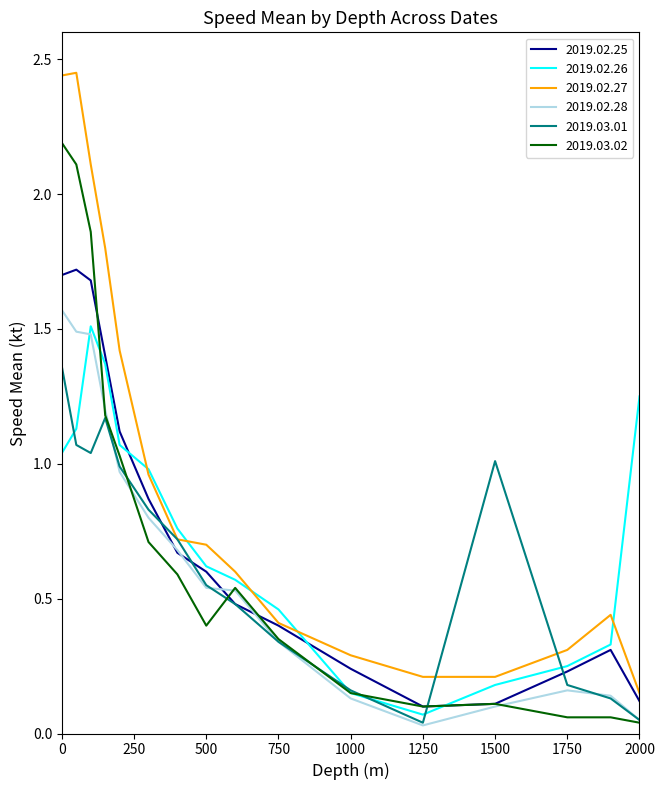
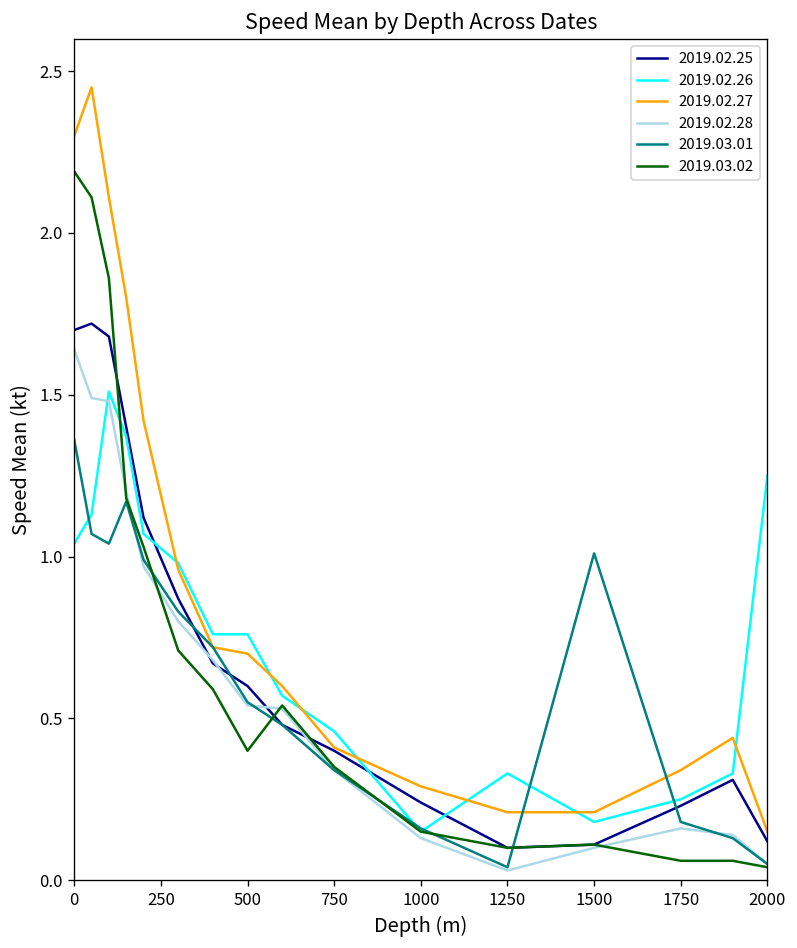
2019.02.27, 0: 2.44 -> 2.30
2019.02.28, 0: 1.57 -> 1.64
2019.02.26, 500: 0.62 -> 0.76
2019.02.26, 1250: 0.07 -> 0.33
2019.02.27, 1750: 0.31 -> 0.34
